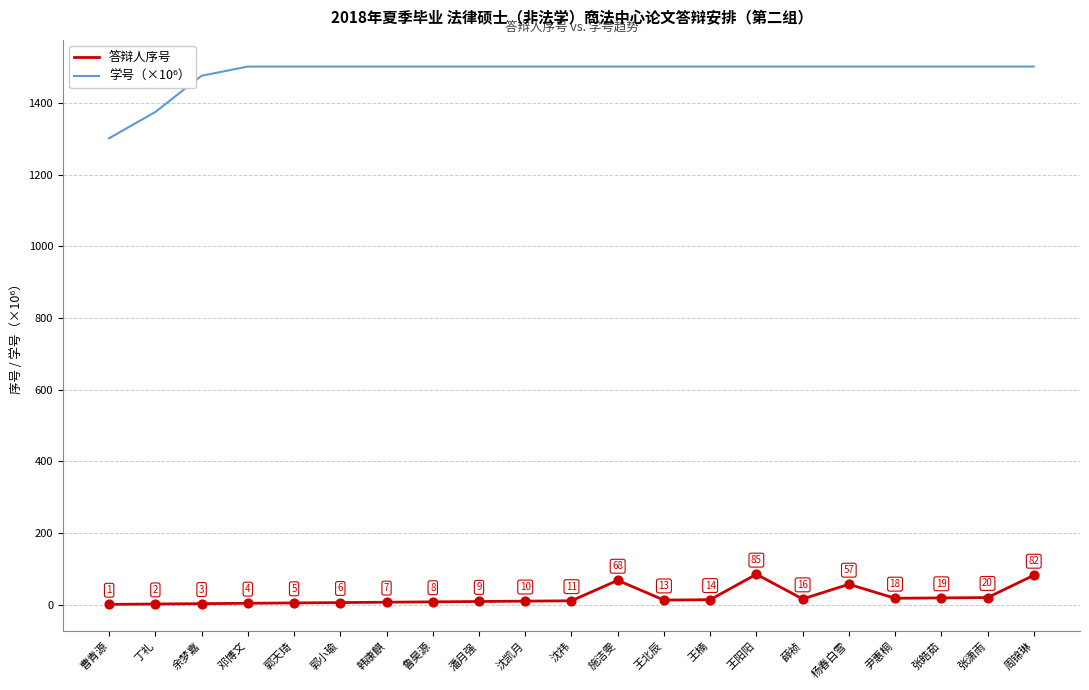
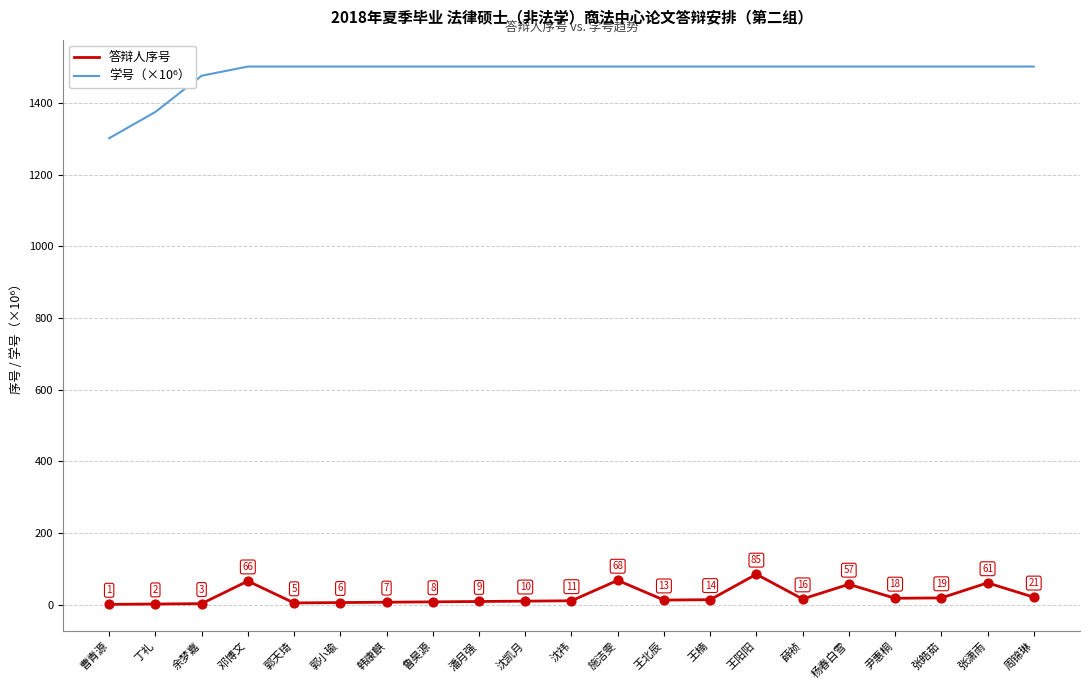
答辩人序号, 邓博文: 4 -> 66
答辩人序号, 张潇雨: 20 -> 61
答辩人序号, 周锦琳: 82 -> 21
